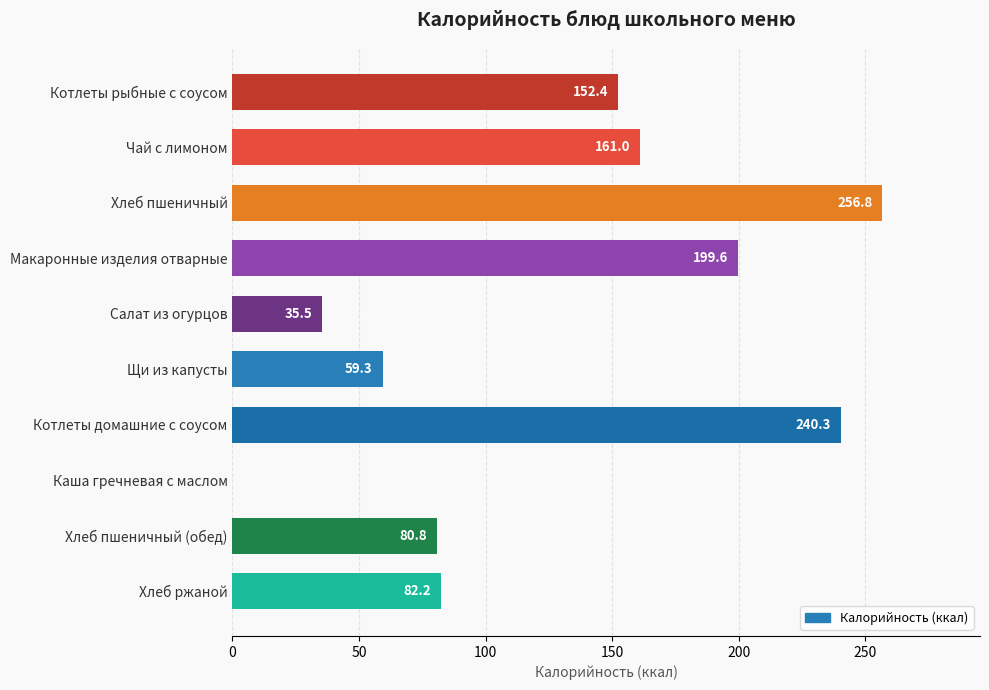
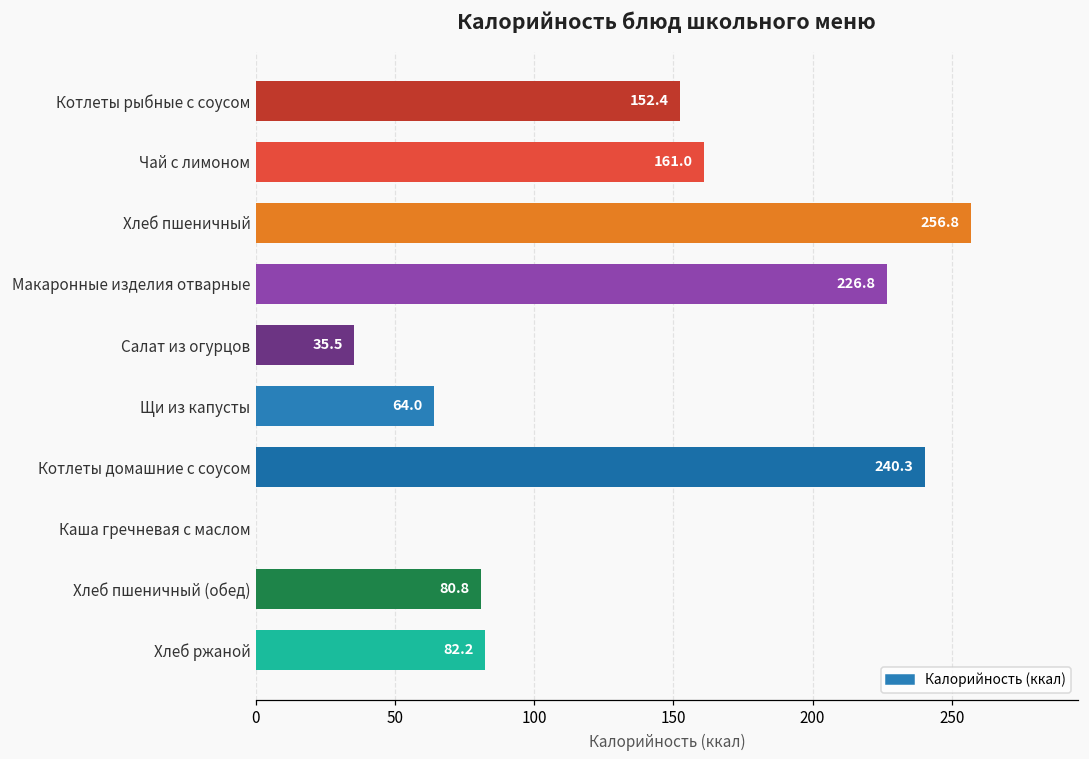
Макаронные изделия отварные: 199.6 -> 226.8
Щи из капусты: 59.3 -> 64.0
